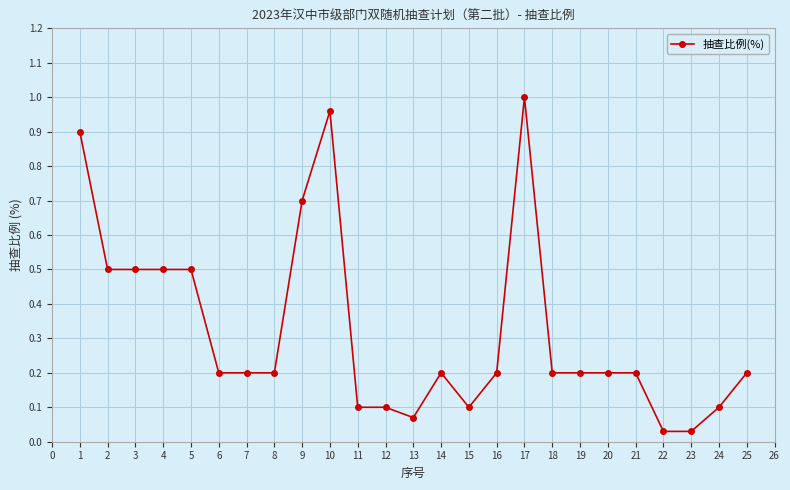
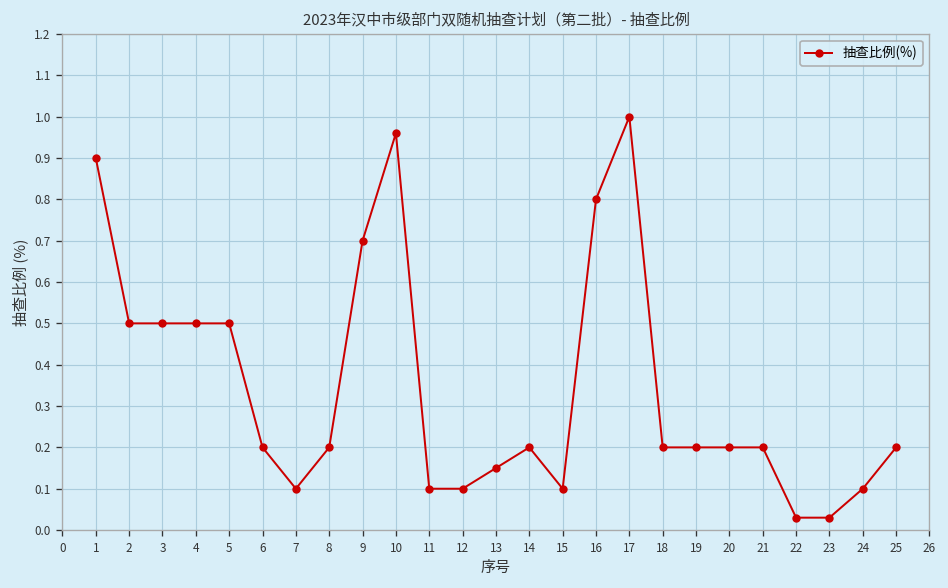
7: 0.2 -> 0.1
13: 0.07 -> 0.15
16: 0.2 -> 0.8
